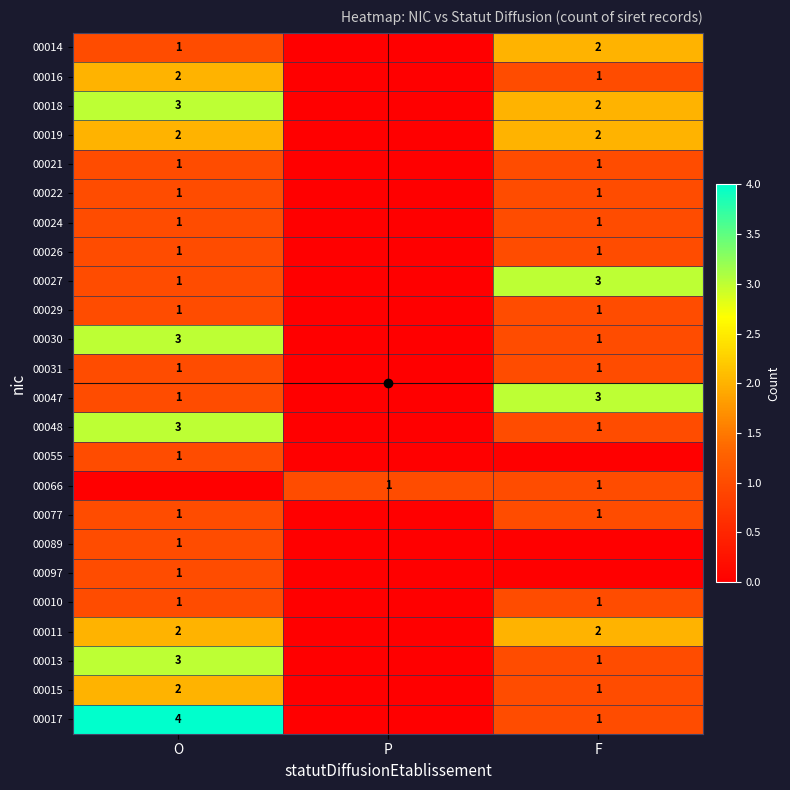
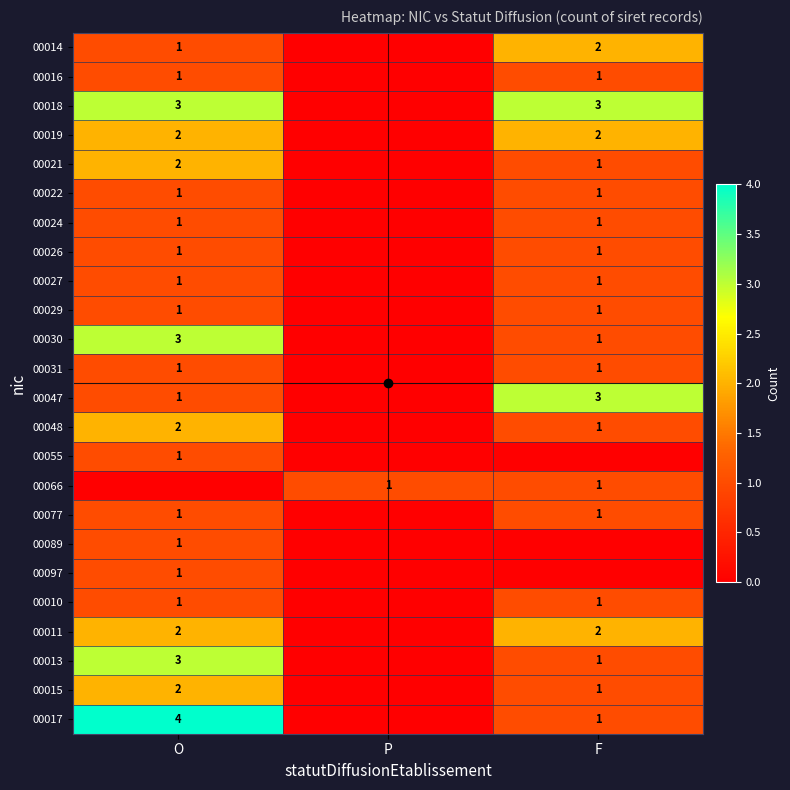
00016, O: 2 -> 1
00018, F: 2 -> 3
00021, O: 1 -> 2
00027, F: 3 -> 1
00048, O: 3 -> 2
